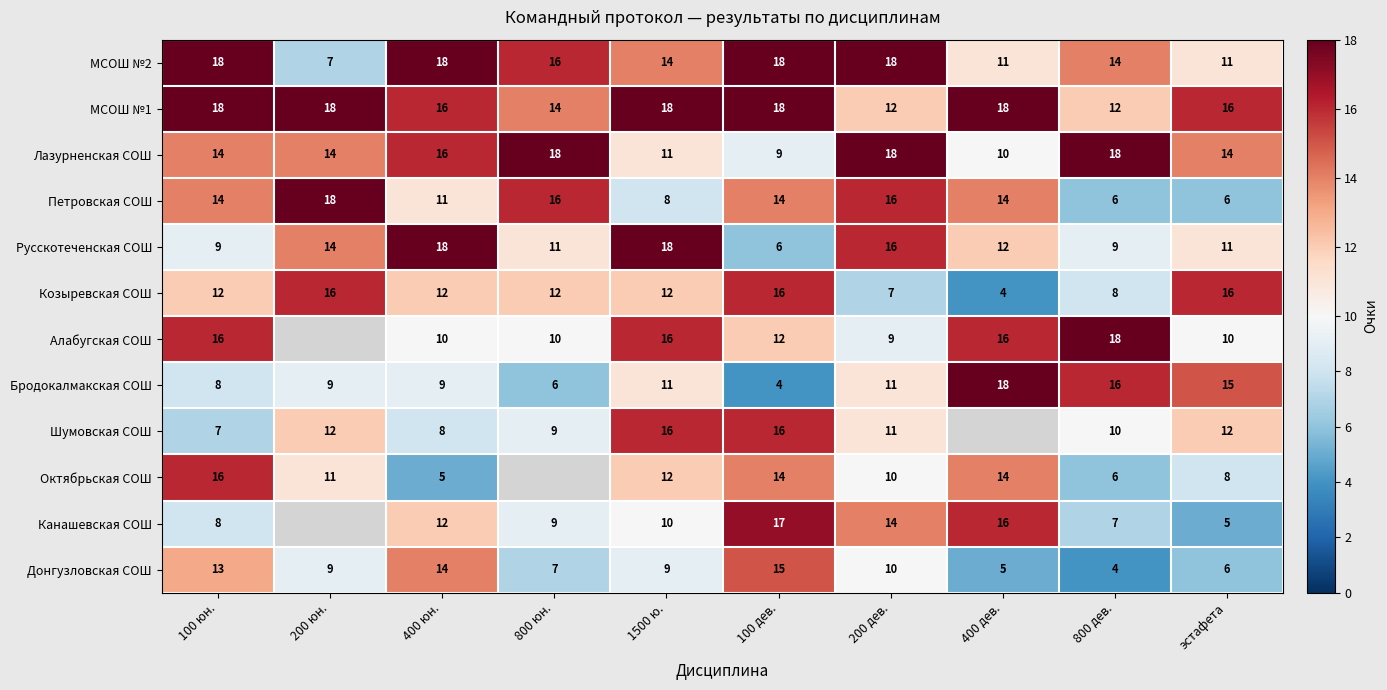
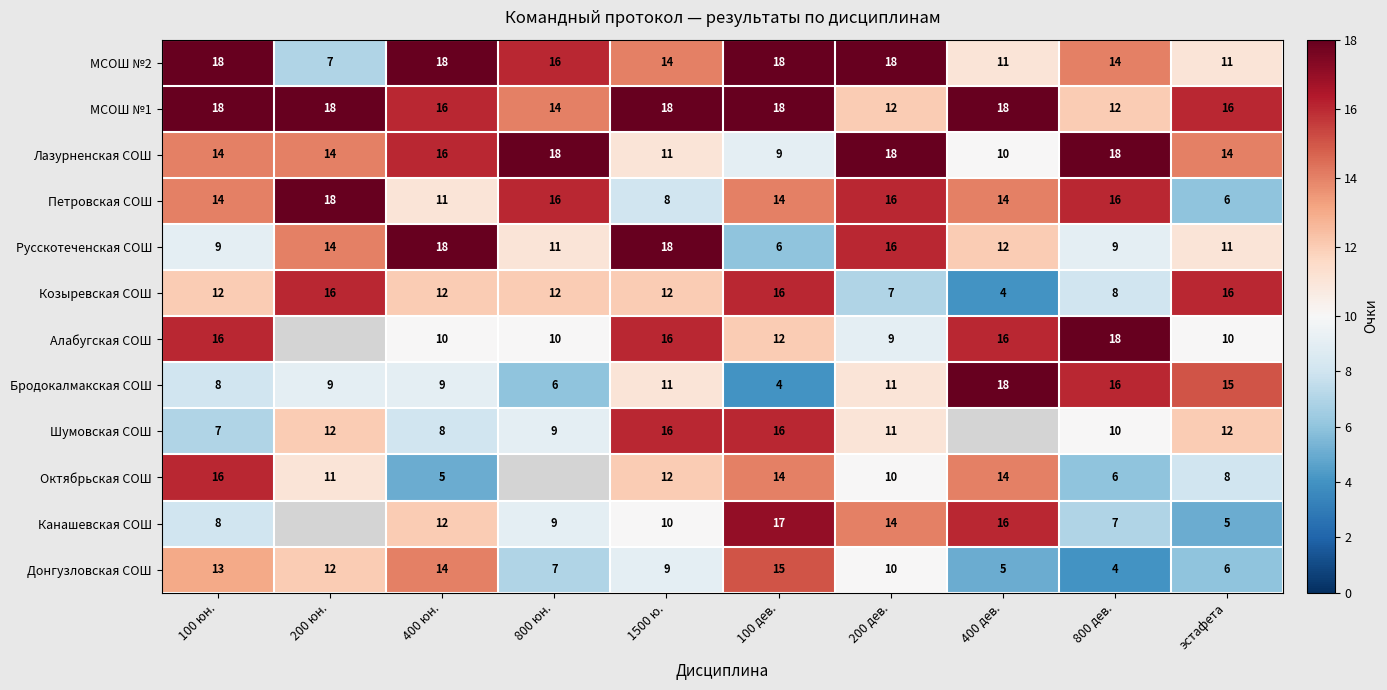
Петровская СОШ, 800 дев.: 6 -> 16
Донгузловская СОШ, 200 юн.: 9 -> 12
